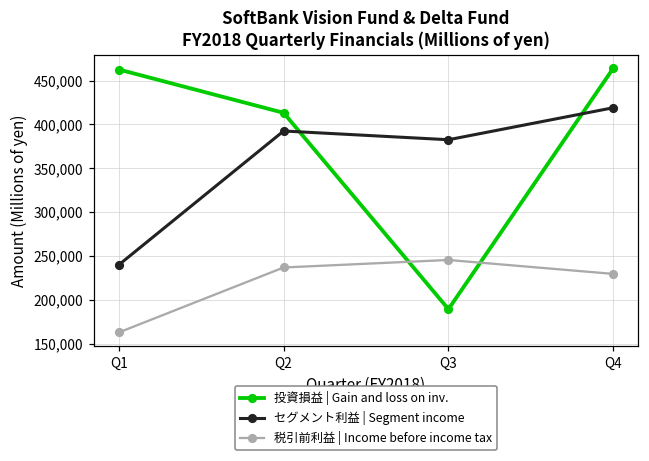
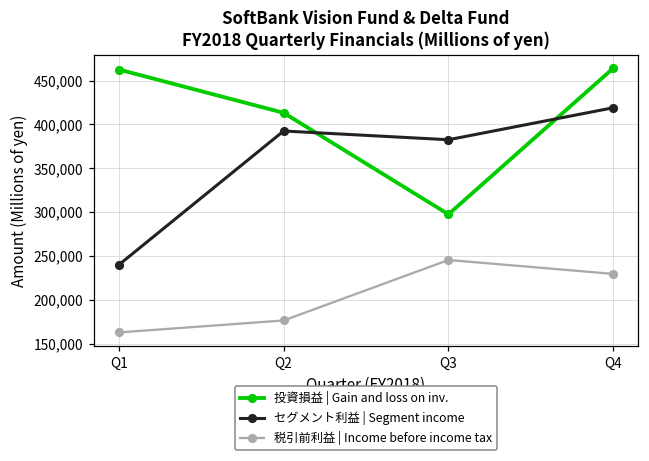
税引前利益 | Income before income tax, Q2: 240,000 -> 180,000
投資損益 | Gain and loss on inv., Q3: 190,000 -> 300,000
